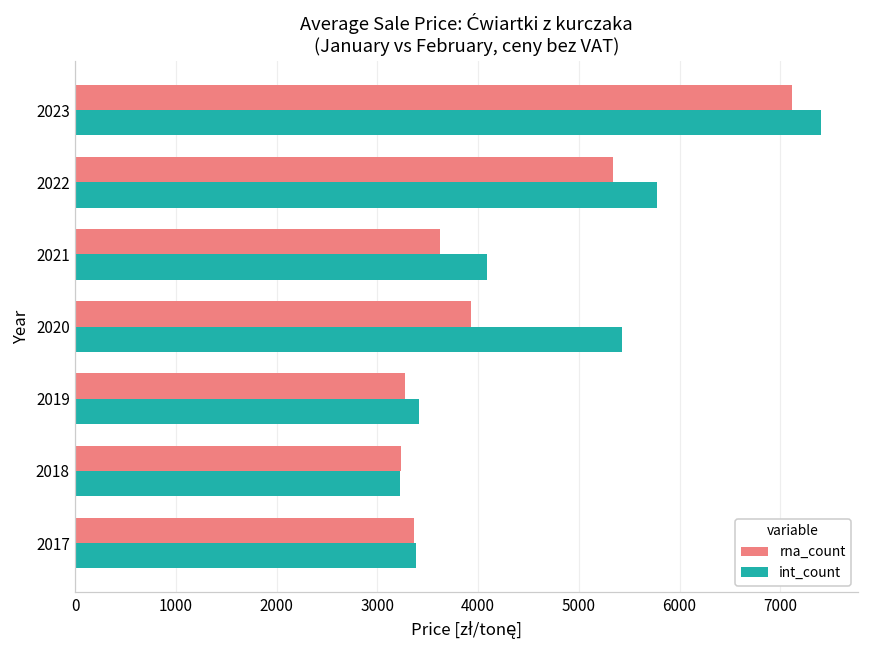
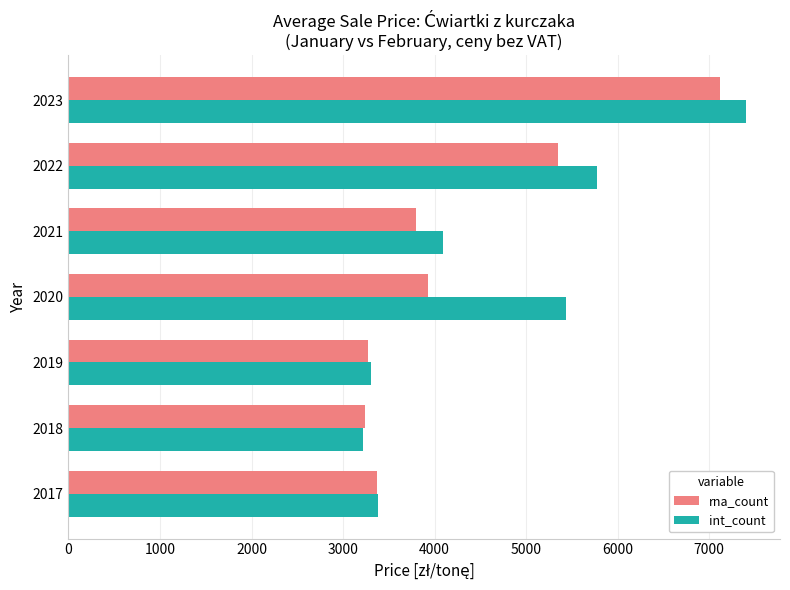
rna_count, 2021: 3600 -> 3800
int_count, 2019: 3400 -> 3300
